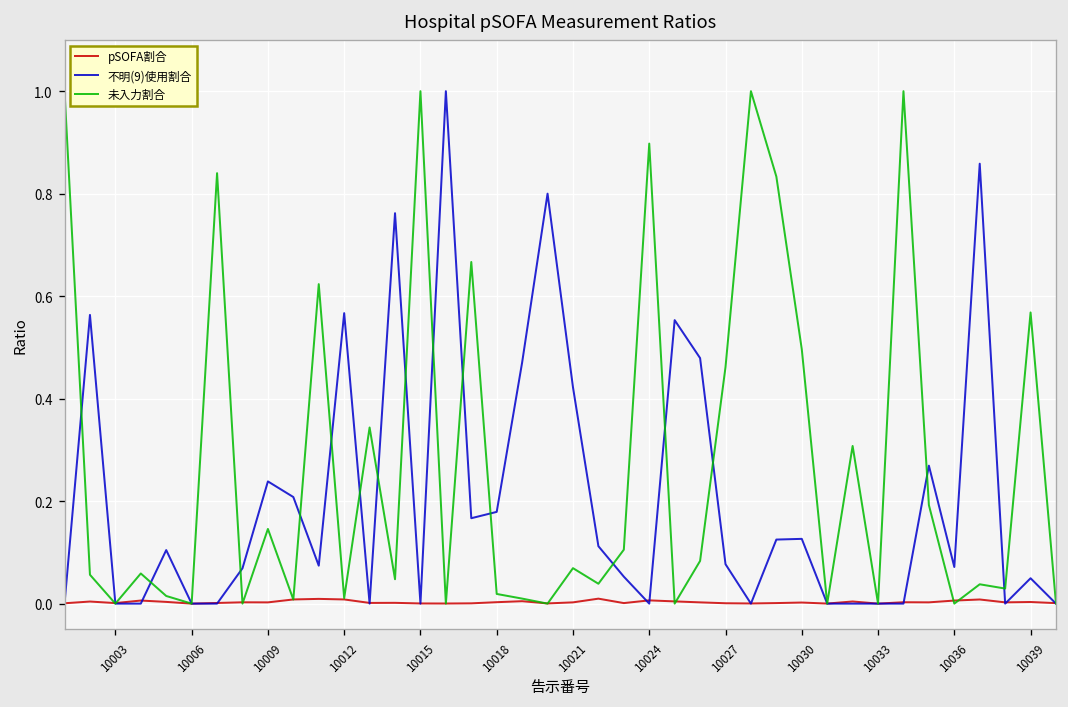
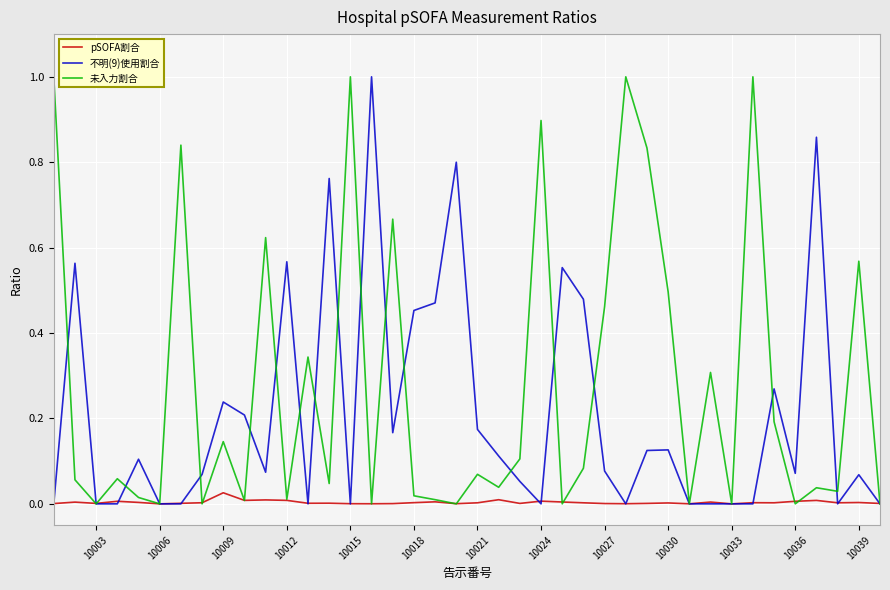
pSOFA割合, 10009: 0.00 -> 0.03
不明(9)使用割合, 10018: 0.18 -> 0.45
不明(9)使用割合, 10021: 0.42 -> 0.17
不明(9)使用割合, 10039: 0.05 -> 0.07
